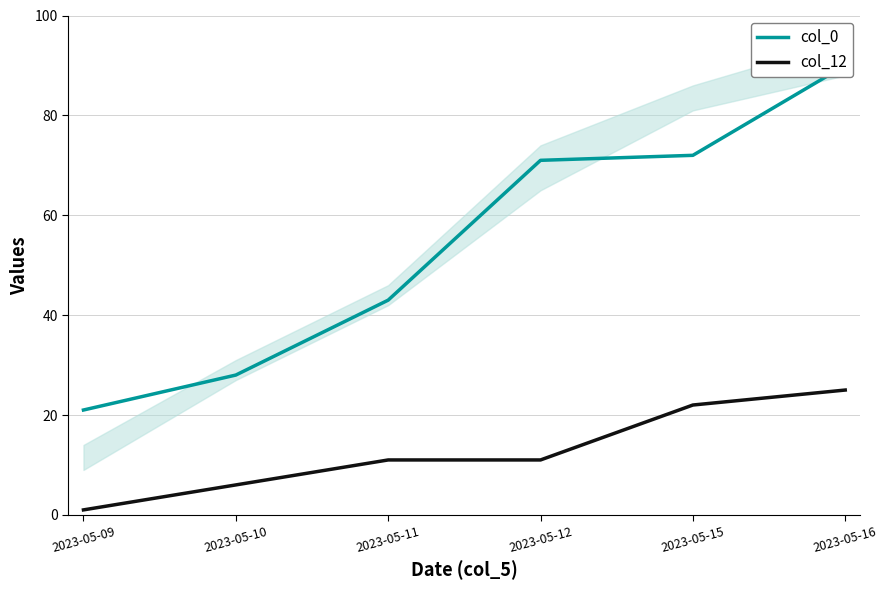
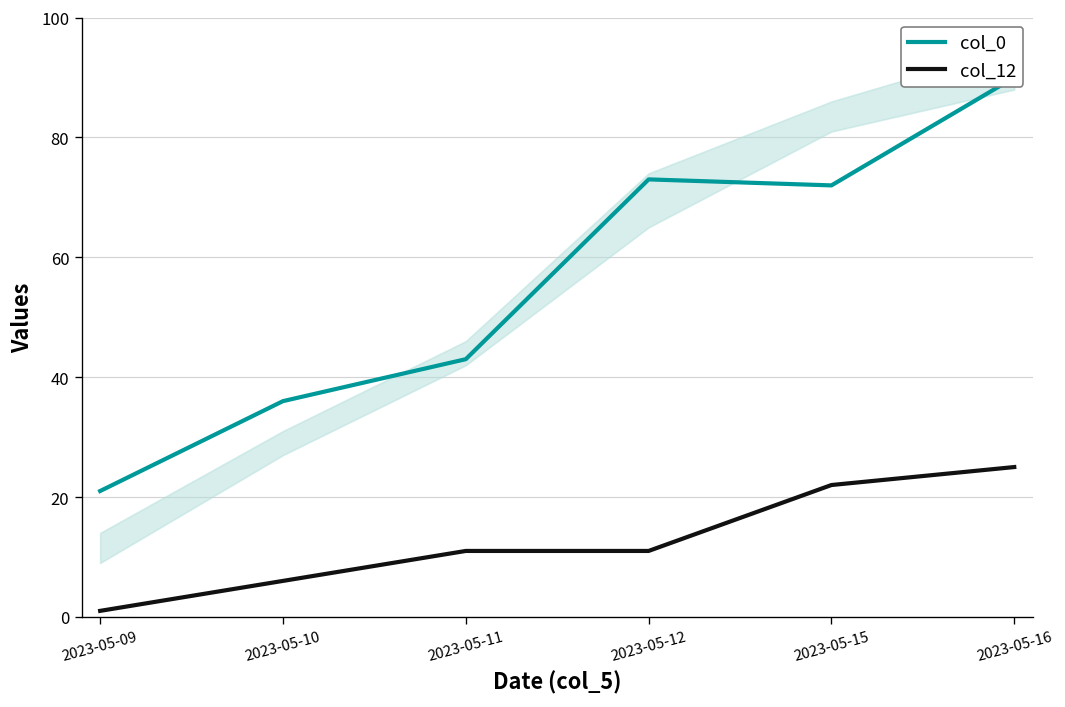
col_0, 2023-05-10: 28 -> 36
col_0, 2023-05-12: 71 -> 73
